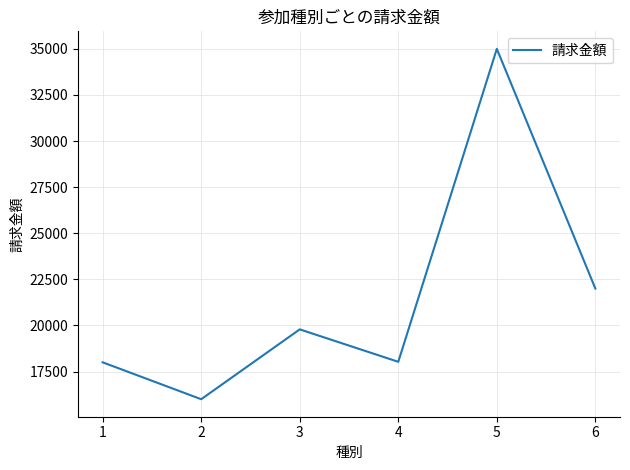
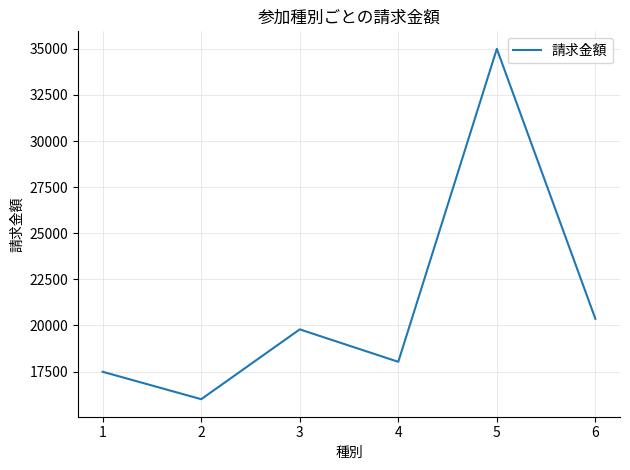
1: 18000 -> 17500
6: 22000 -> 20400
